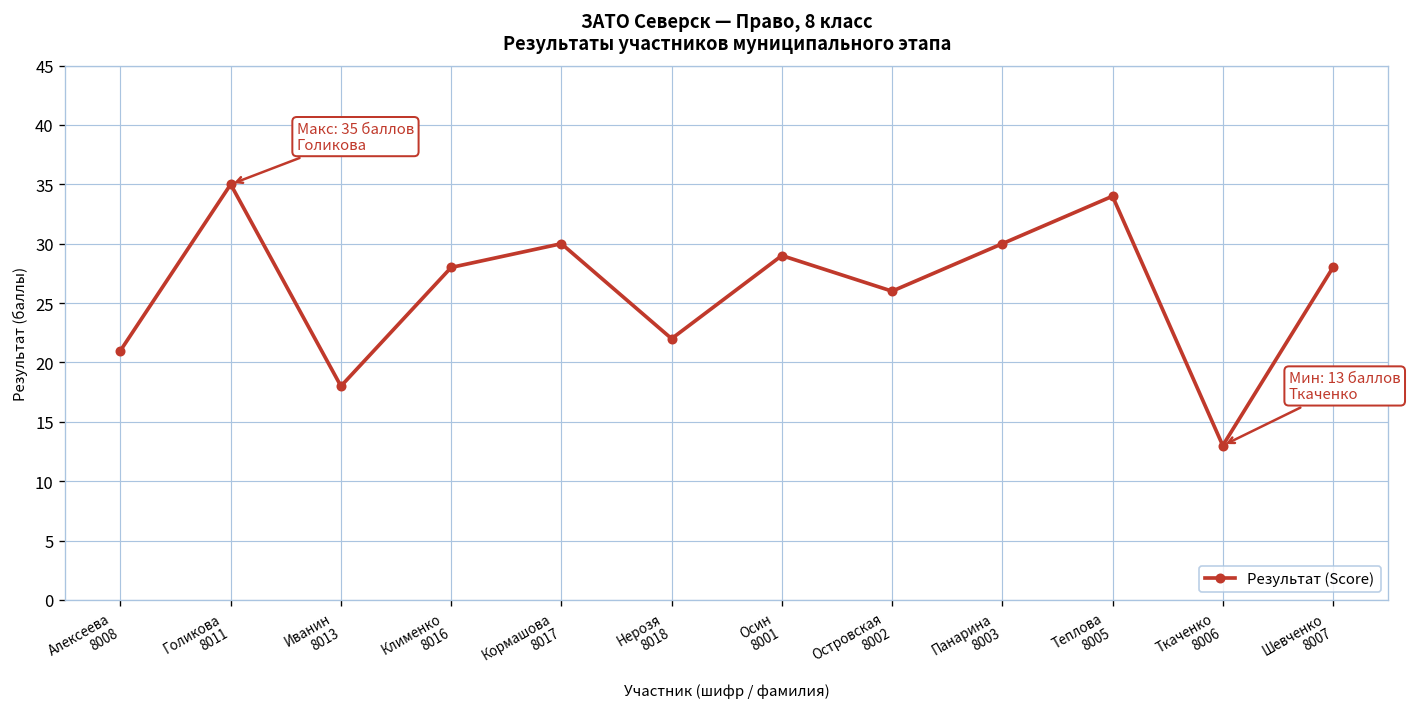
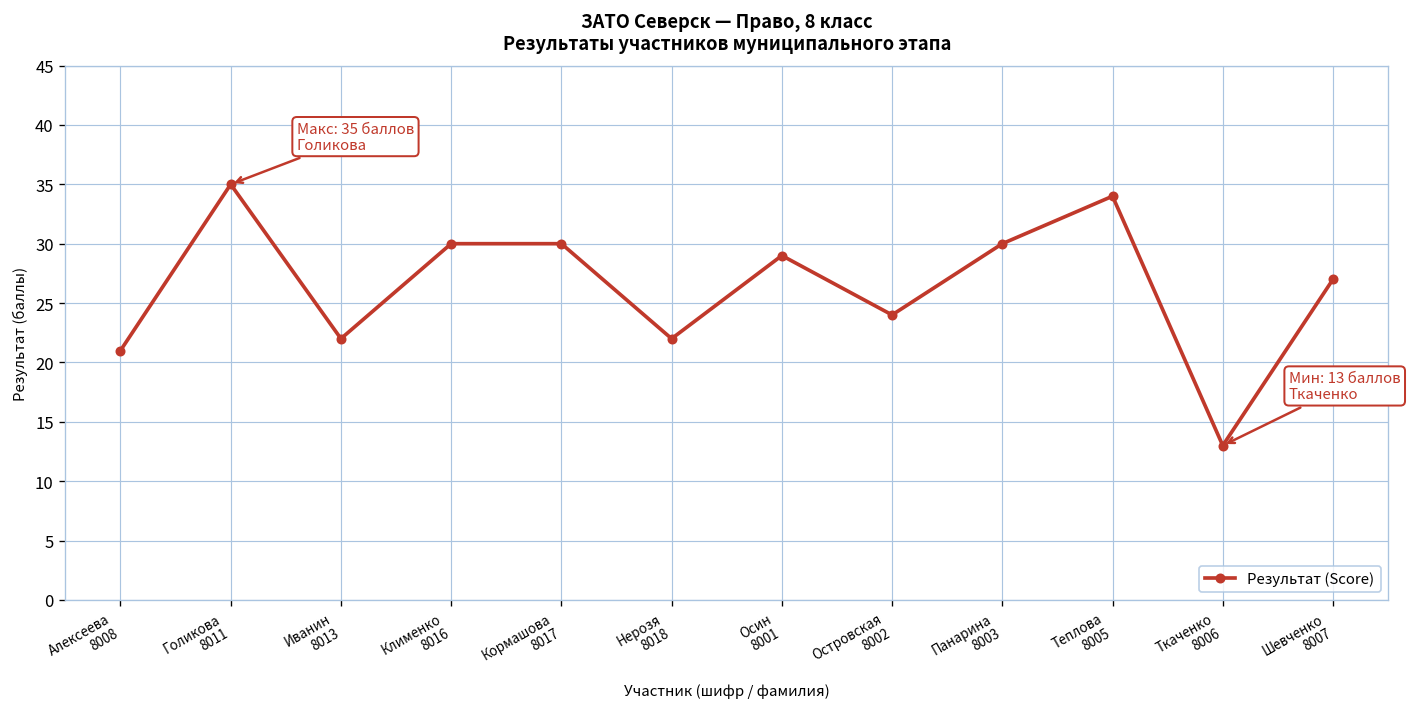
Иванин 8013: 18 -> 22
Клименко 8016: 28 -> 30
Островская 8002: 26 -> 24
Шевченко 8007: 28 -> 27
